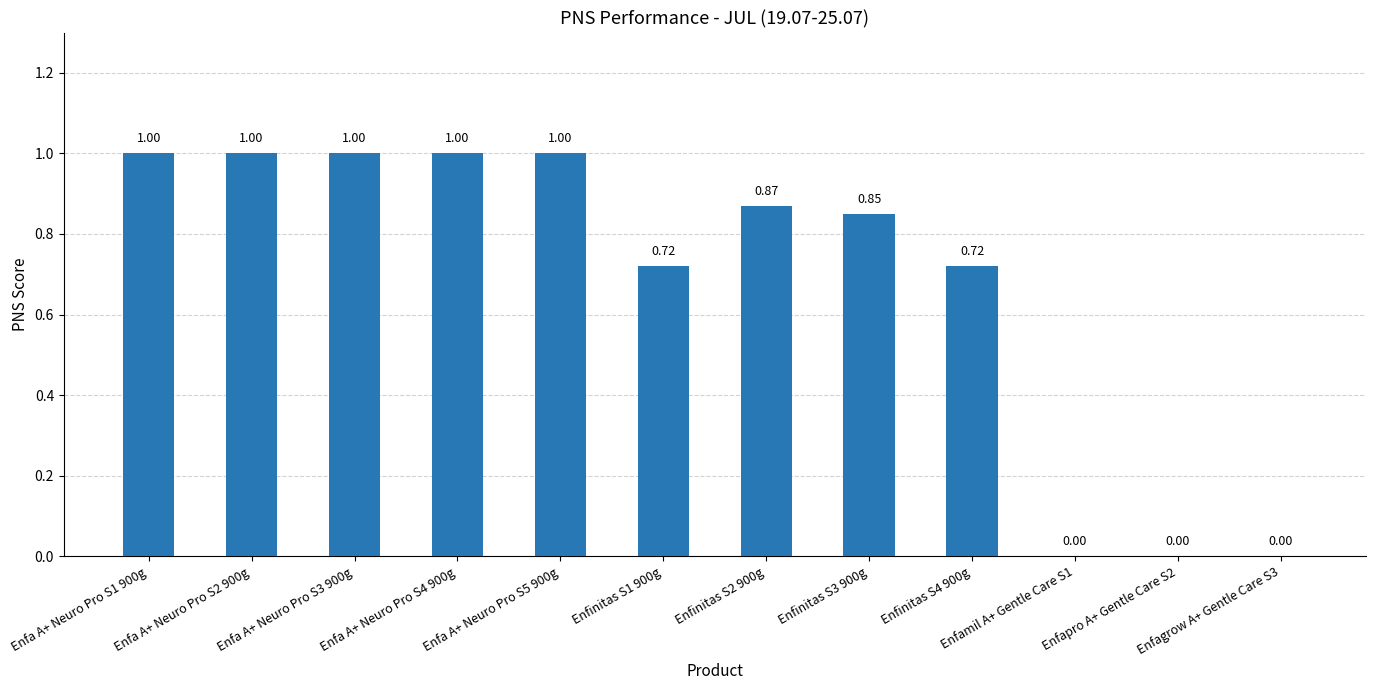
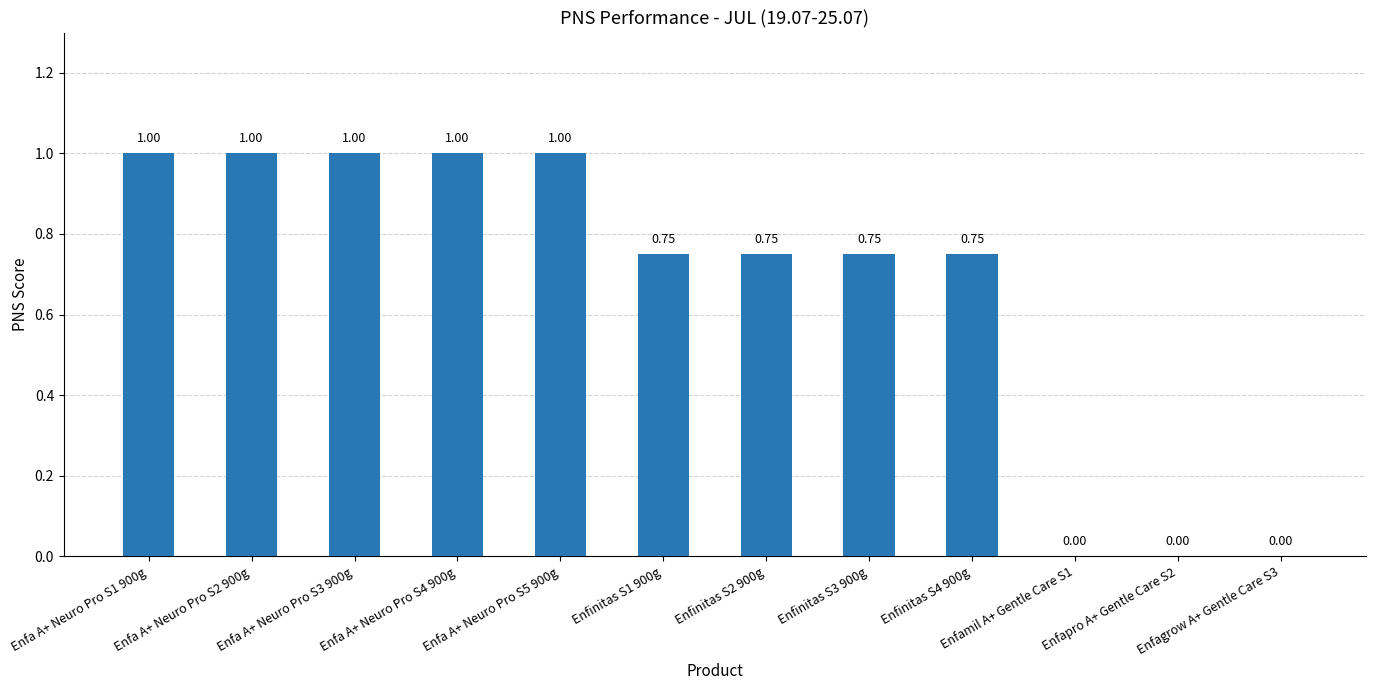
Enfinitas S1 900g: 0.72 -> 0.75
Enfinitas S2 900g: 0.87 -> 0.75
Enfinitas S3 900g: 0.85 -> 0.75
Enfinitas S4 900g: 0.72 -> 0.75
